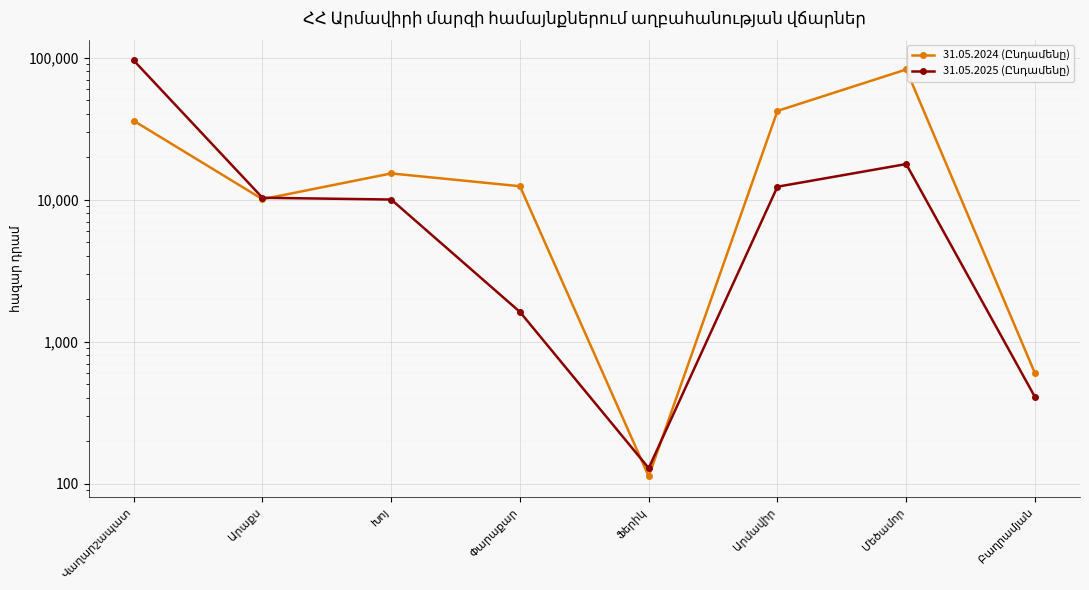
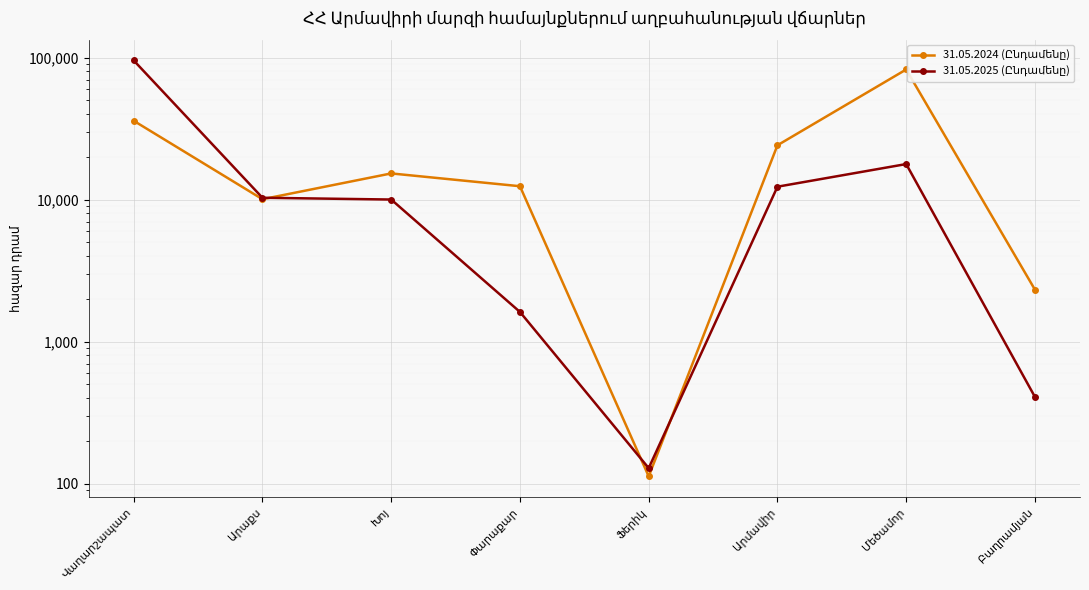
31.05.2024 (Ընդամենը), Արմավիր: 42,000 -> 24,000
31.05.2024 (Ընդամենը), Բաղրամյան: 600 -> 2,300
